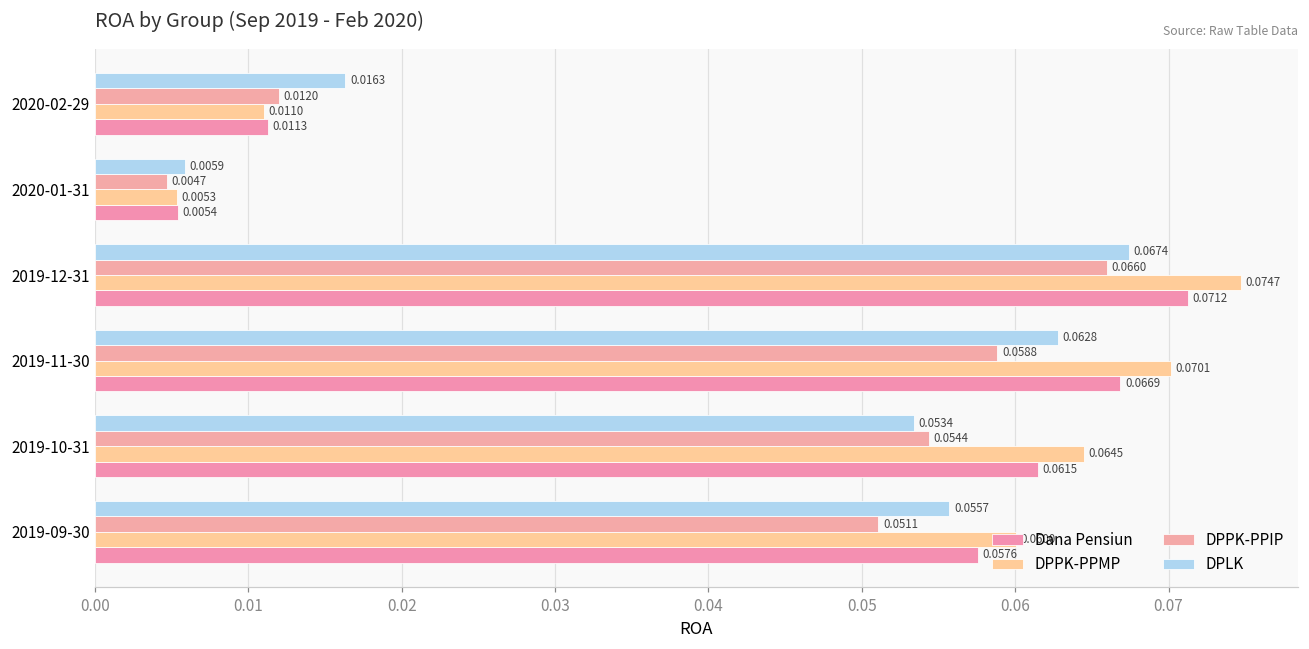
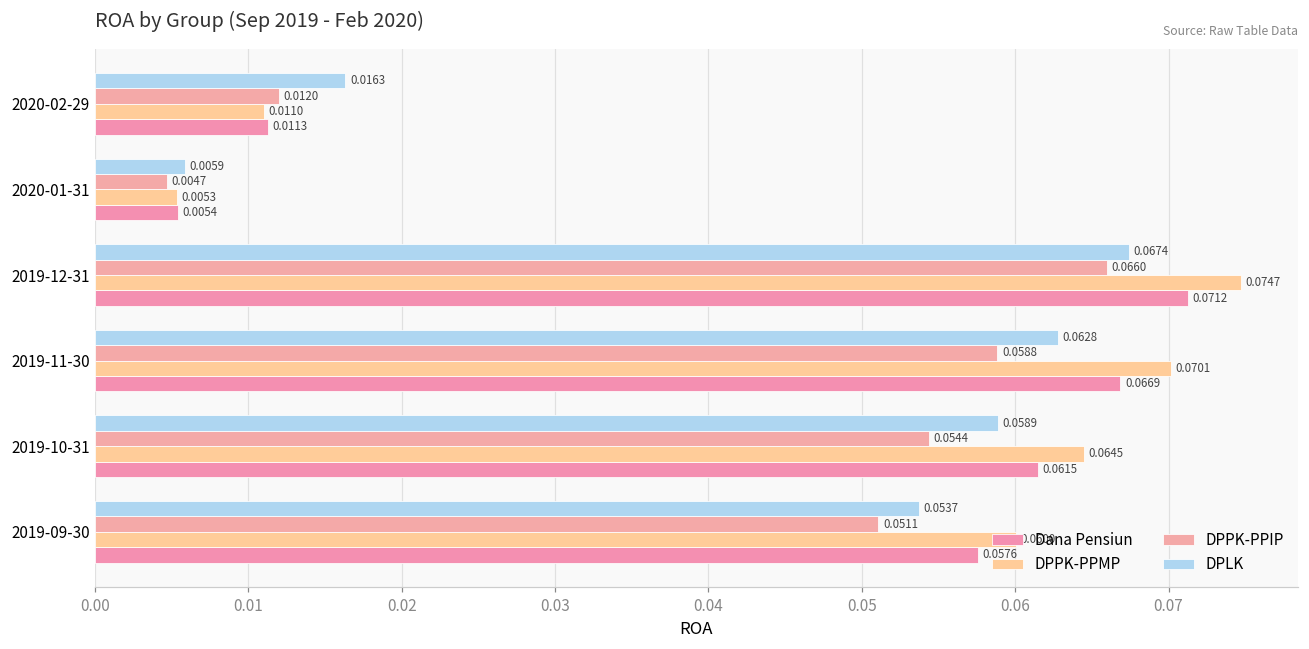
DPLK, 2019-10-31: 0.0534 -> 0.0589
DPLK, 2019-09-30: 0.0557 -> 0.0537
